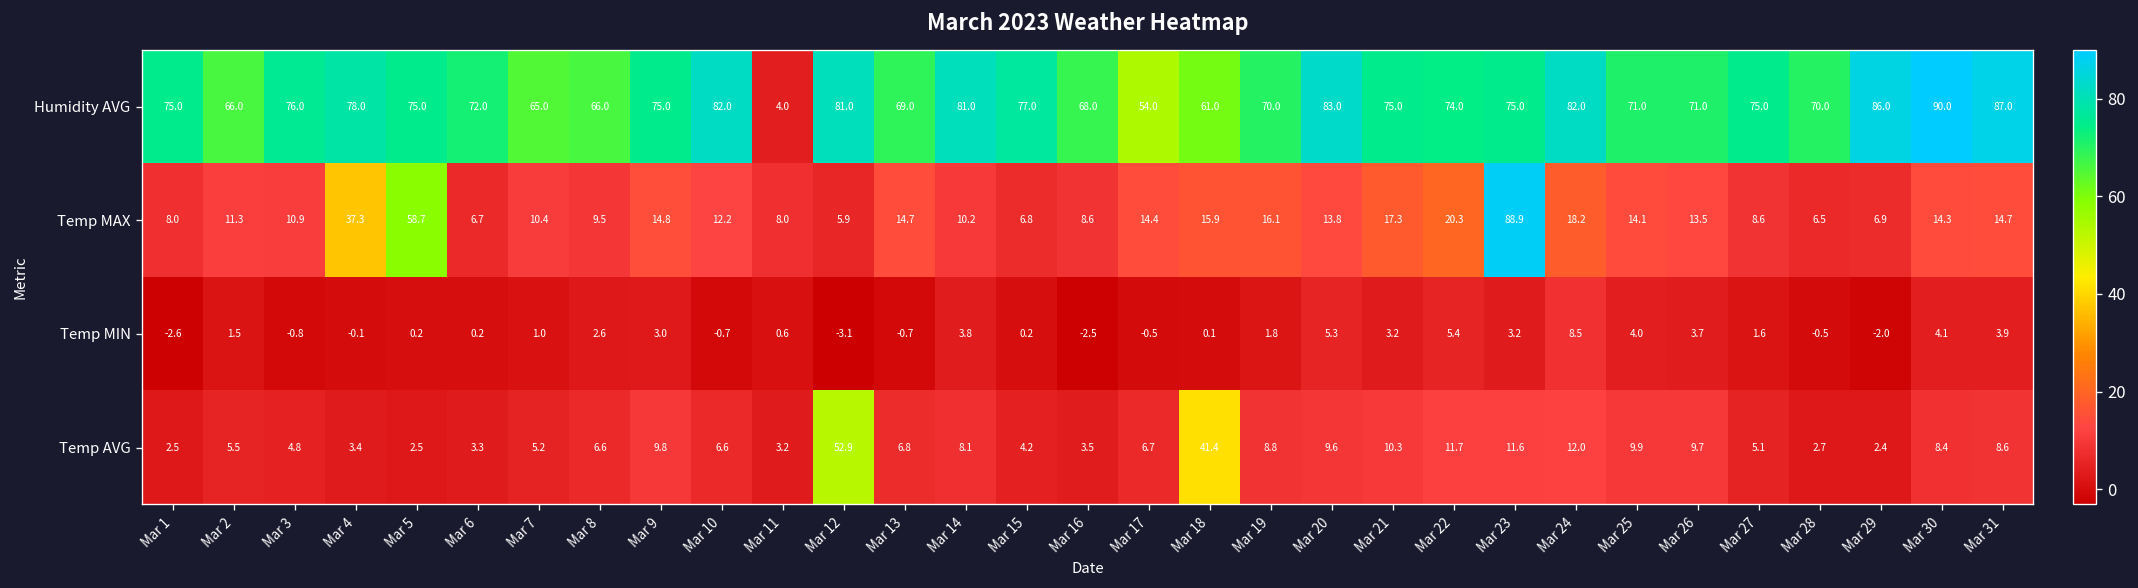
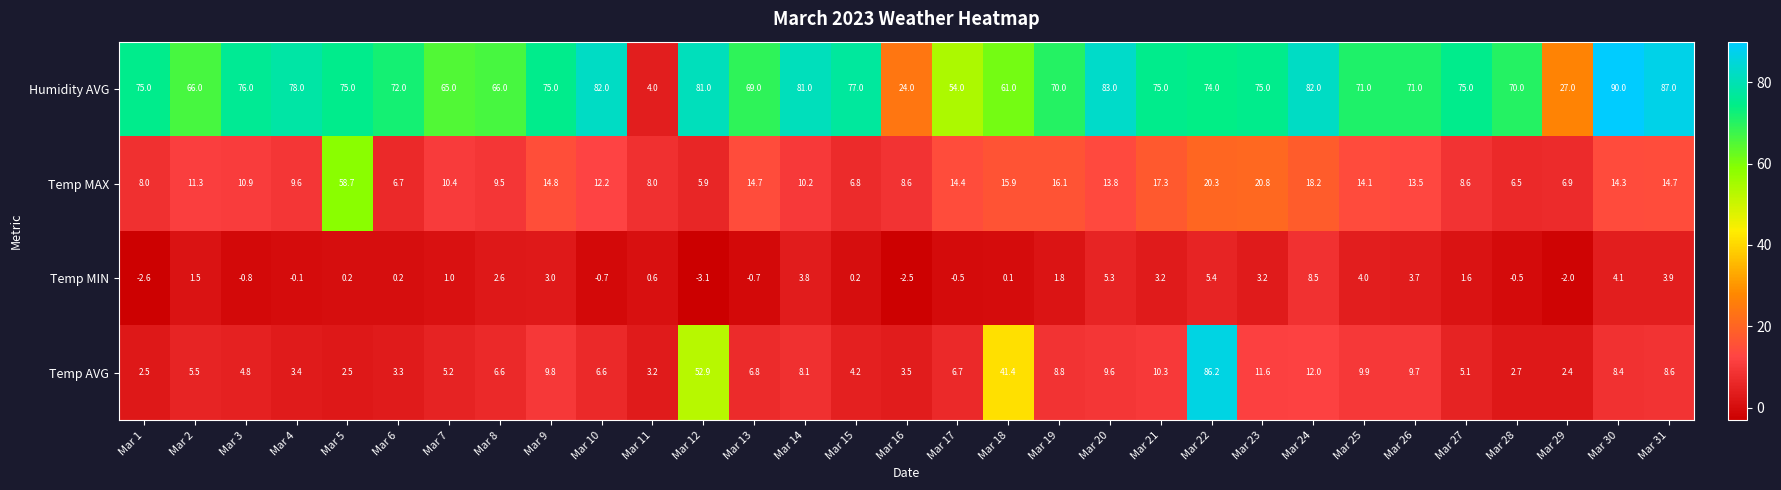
Humidity AVG, Mar 16: 68.0 -> 24.0
Humidity AVG, Mar 29: 86.0 -> 27.0
Temp MAX, Mar 4: 37.3 -> 9.6
Temp MAX, Mar 23: 88.9 -> 20.8
Temp AVG, Mar 22: 11.7 -> 86.2
